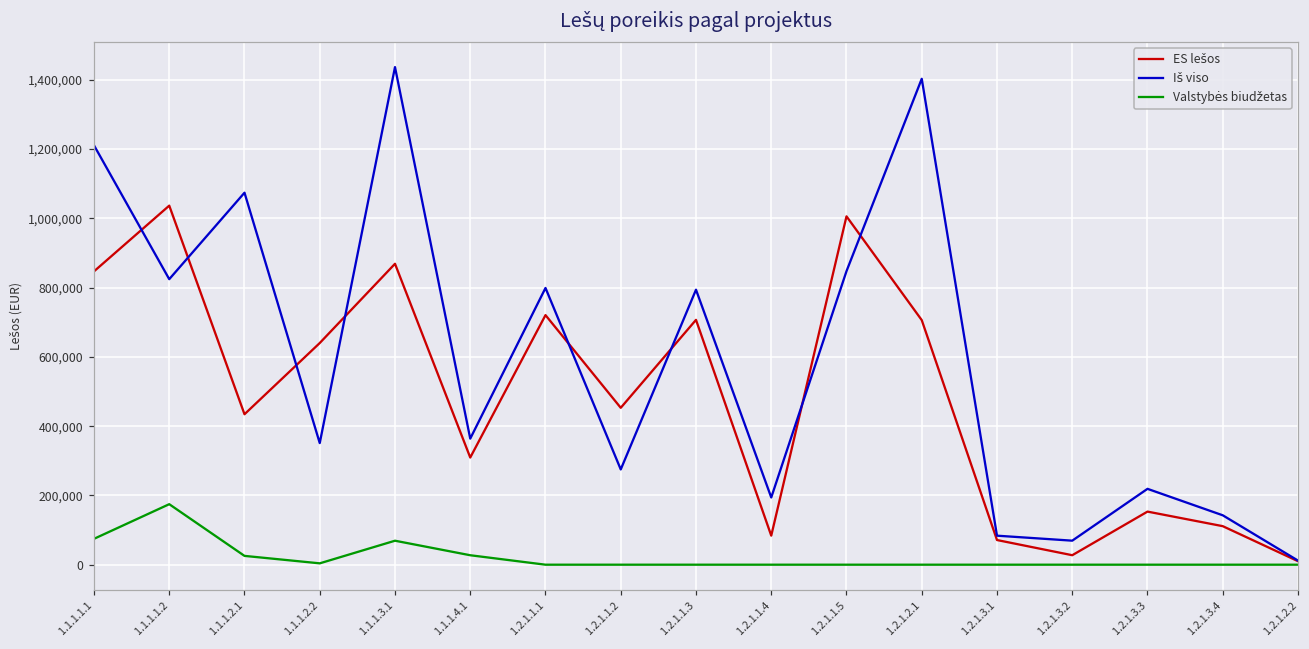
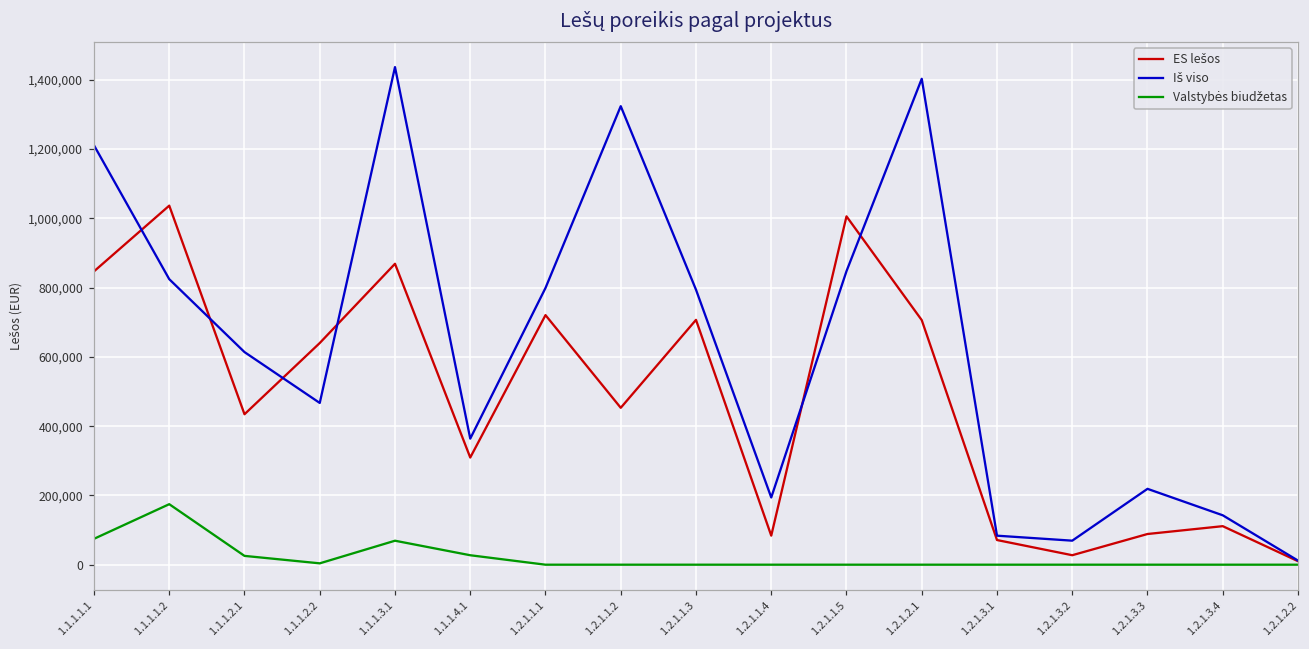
Iš viso, 1.1.1.2.1: 1,070,000 -> 610,000
Iš viso, 1.1.1.2.2: 350,000 -> 470,000
Iš viso, 1.2.1.1.2: 280,000 -> 1,320,000
ES lešos, 1.2.1.3.3: 150,000 -> 90,000
